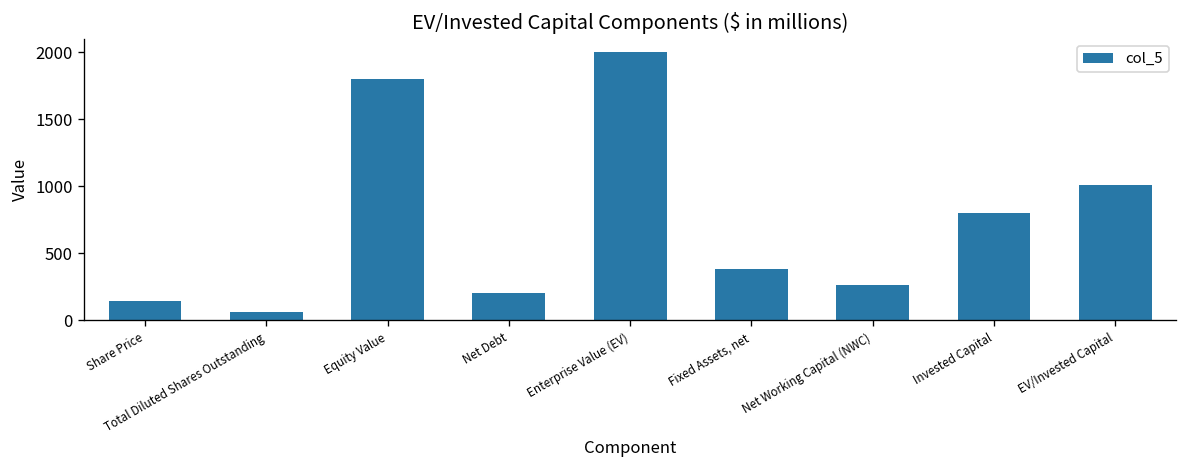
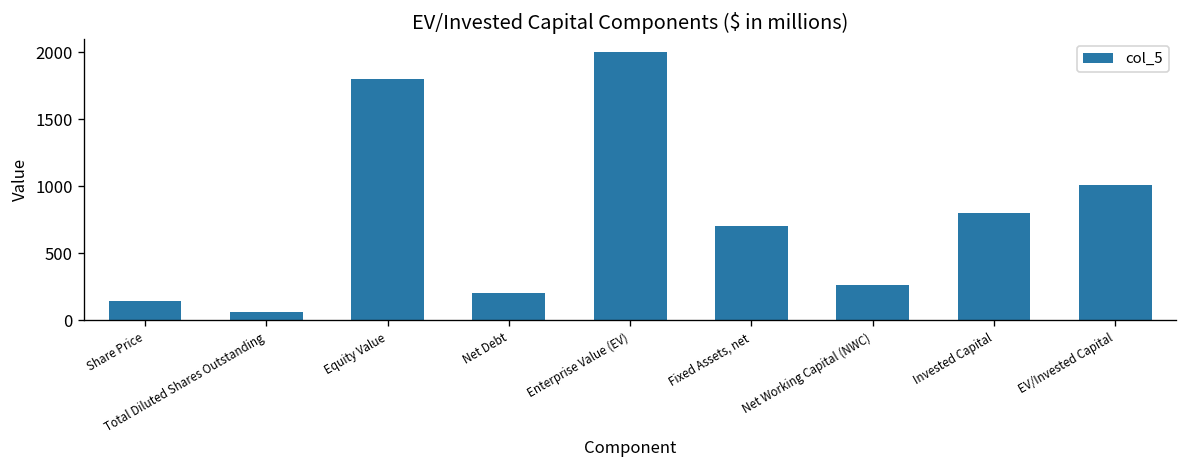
Fixed Assets, net: 380 -> 700
